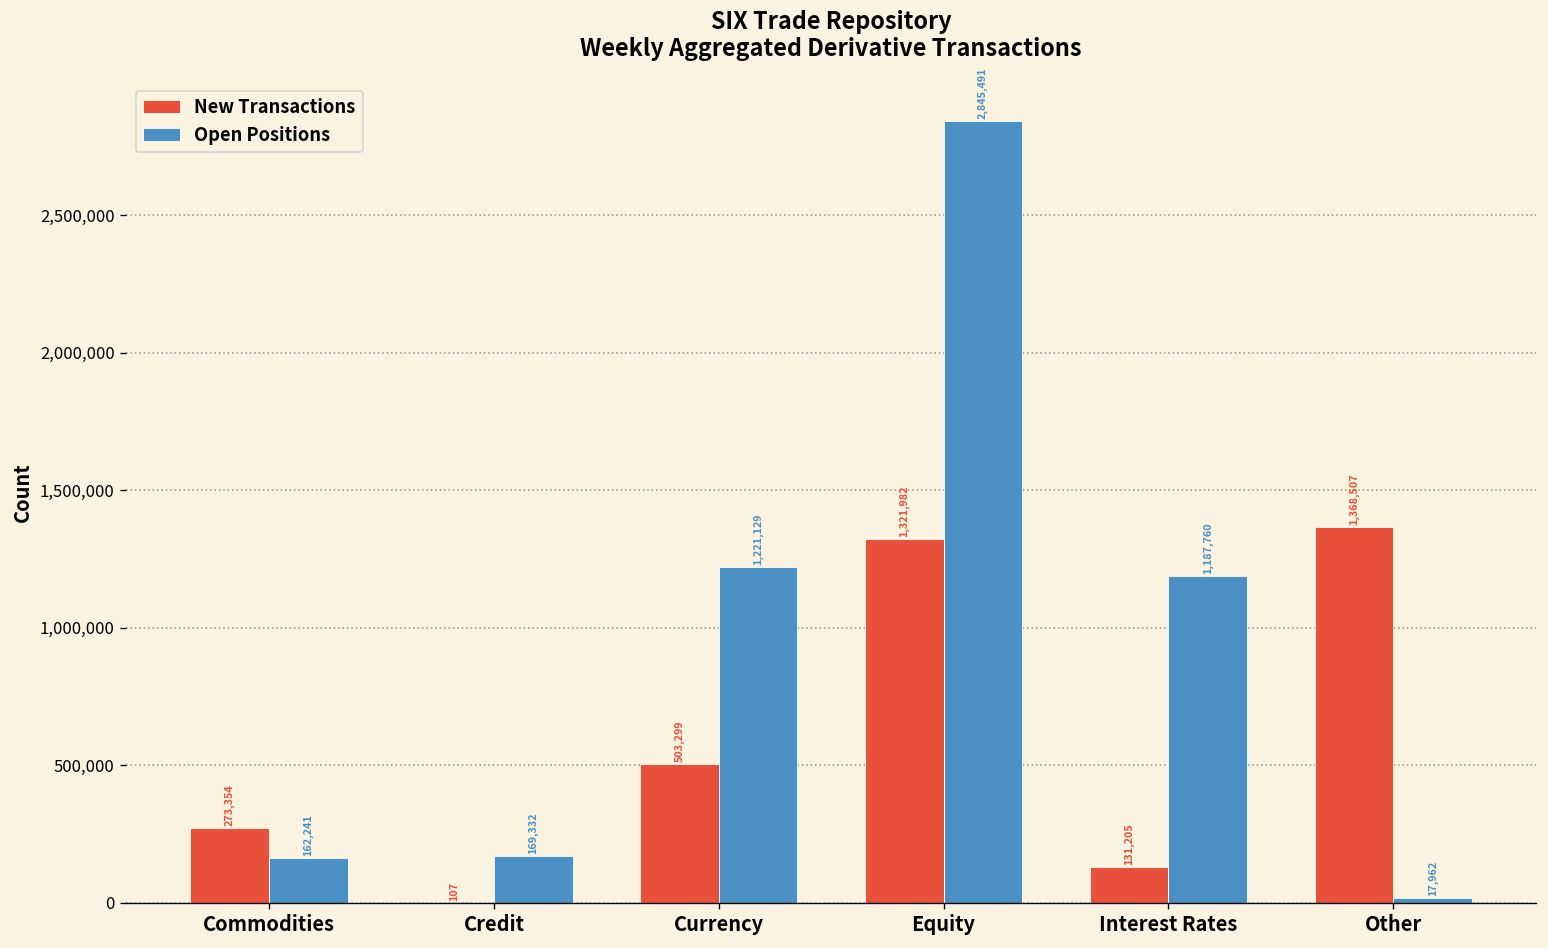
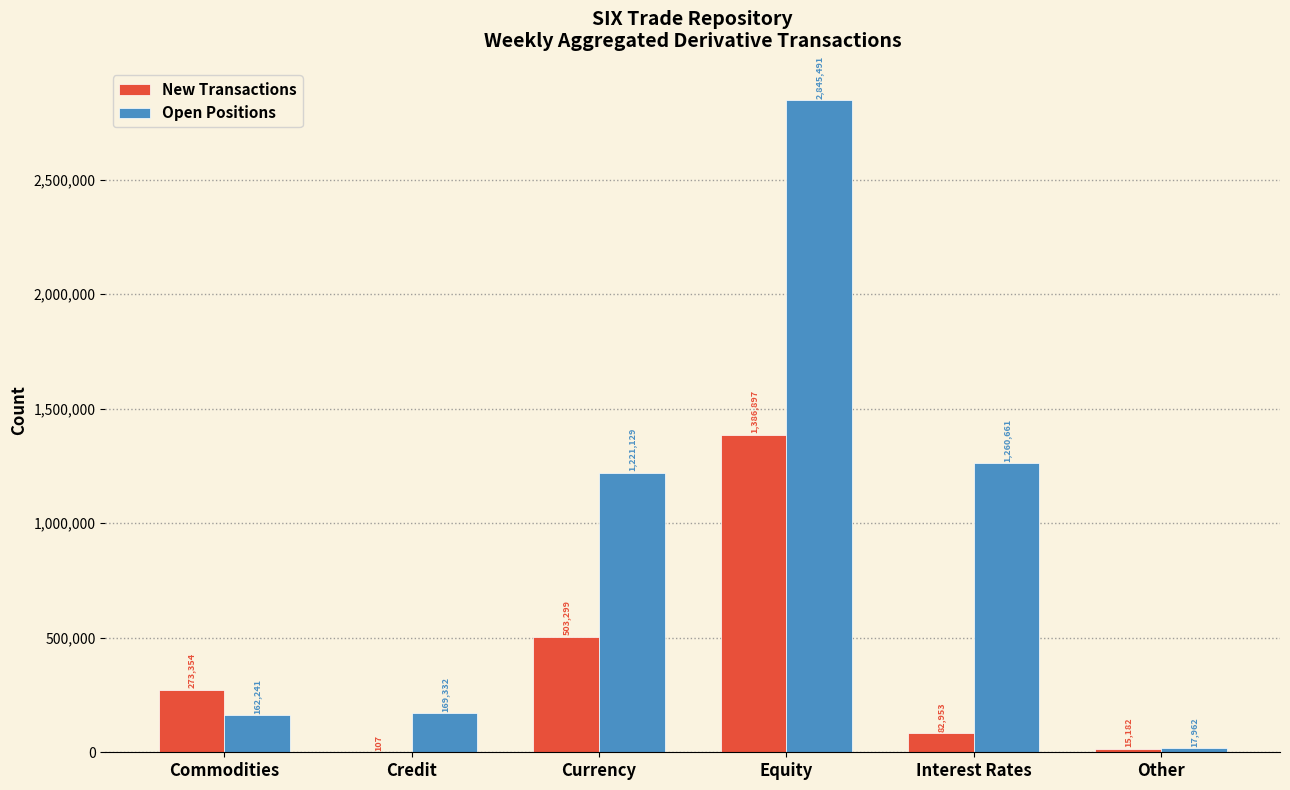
New Transactions, Equity: 1,321,982 -> 1,386,897
New Transactions, Interest Rates: 131,205 -> 82,953
Open Positions, Interest Rates: 1,187,760 -> 1,260,661
New Transactions, Other: 1,368,507 -> 15,182
